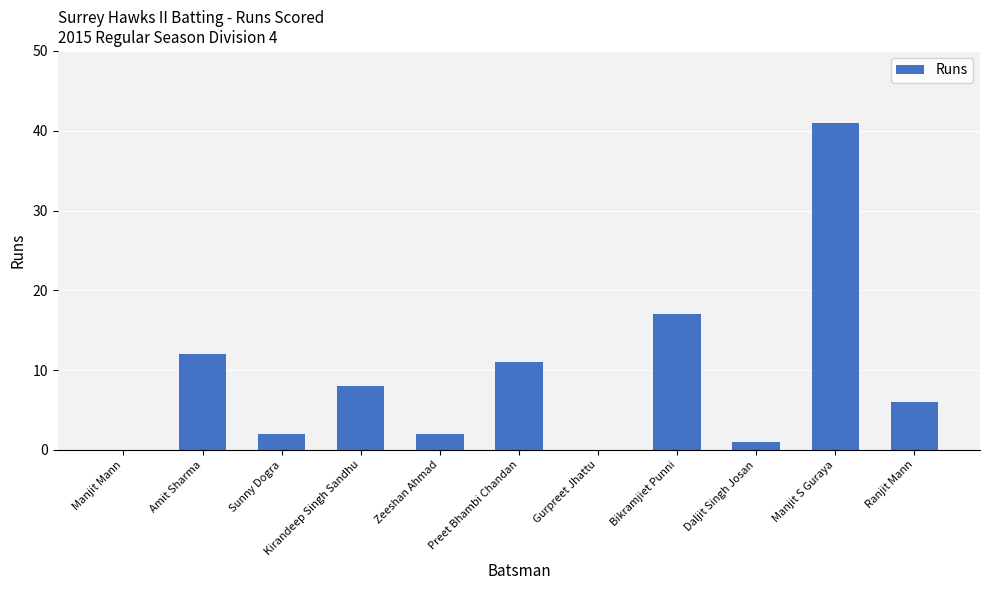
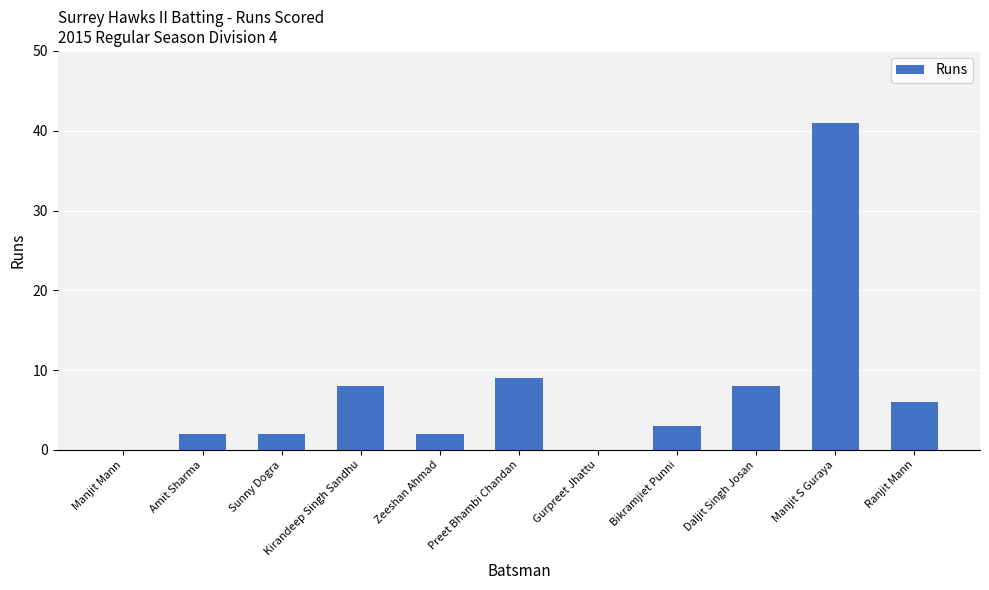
Amit Sharma: 12 -> 2
Preet Bhambi Chandan: 11 -> 9
Bikramjiet Punni: 17 -> 3
Daljit Singh Josan: 1 -> 8
